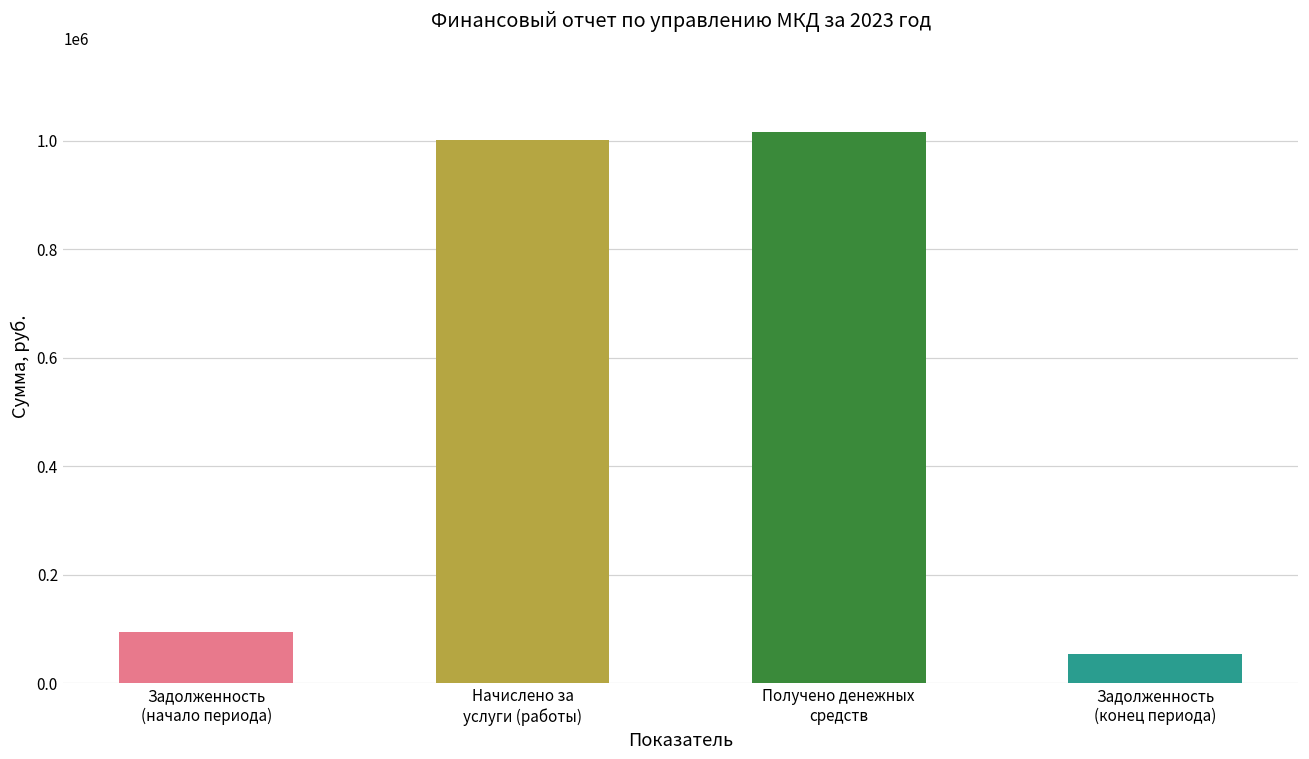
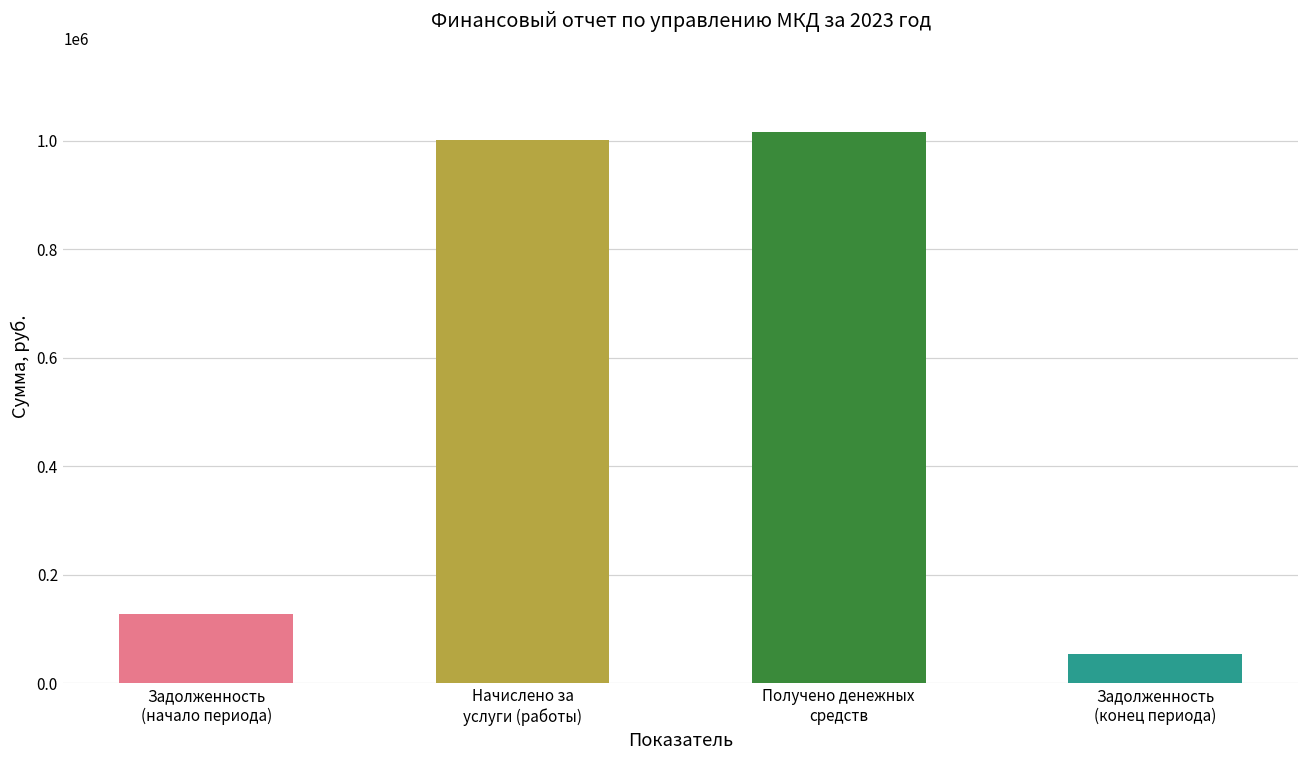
Задолженность (начало периода): 90000 -> 130000
